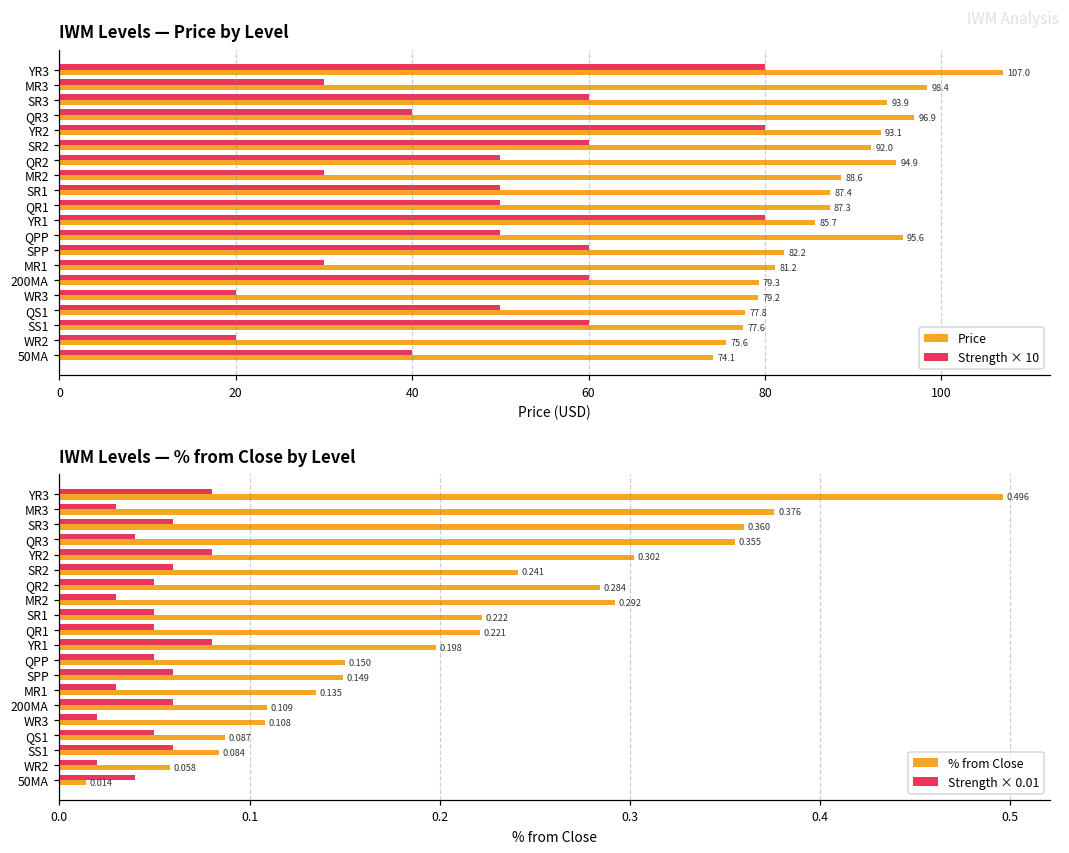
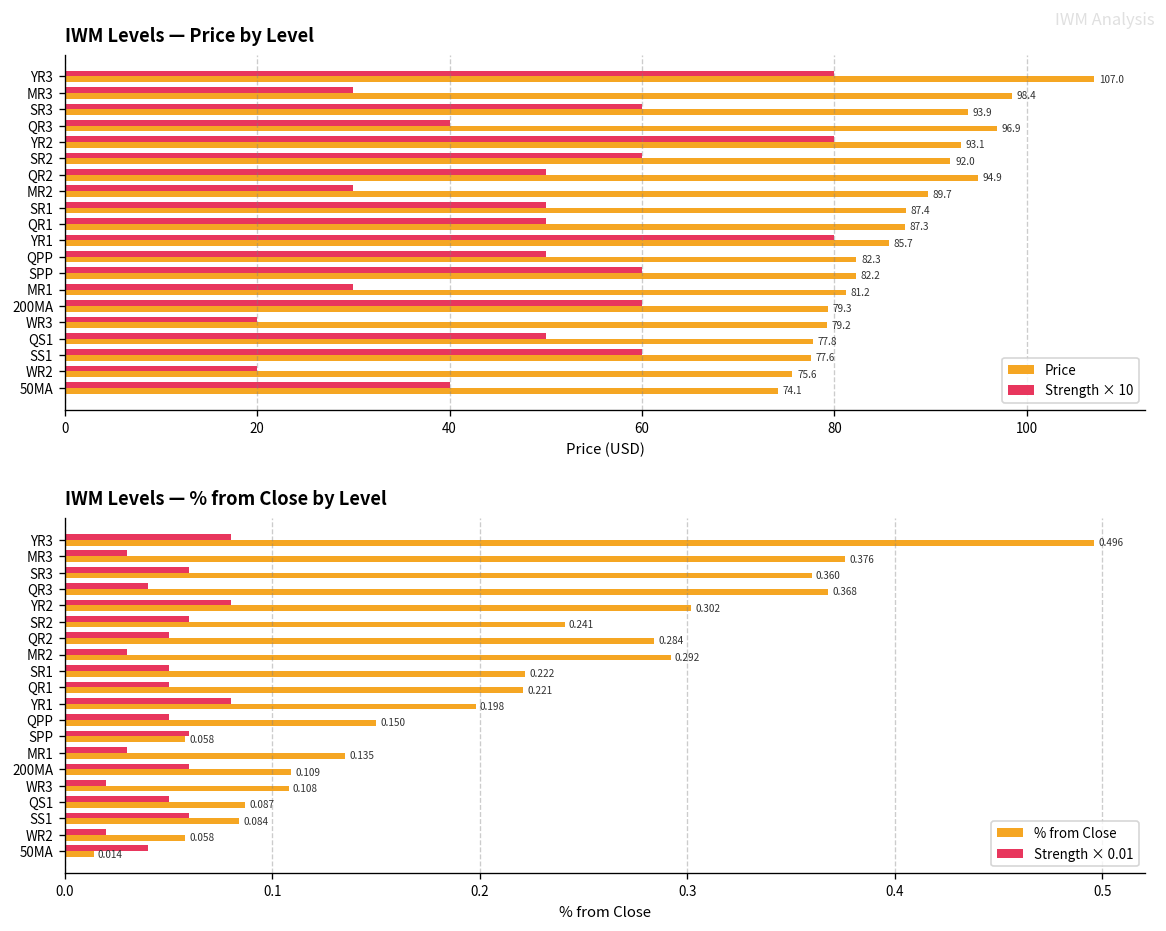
IWM Levels — Price by Level, Price, MR2: 88.6 -> 89.7
IWM Levels — Price by Level, Price, QPP: 95.6 -> 82.3
IWM Levels — % from Close by Level, % from Close, QR3: 0.355 -> 0.368
IWM Levels — % from Close by Level, % from Close, SPP: 0.149 -> 0.058
